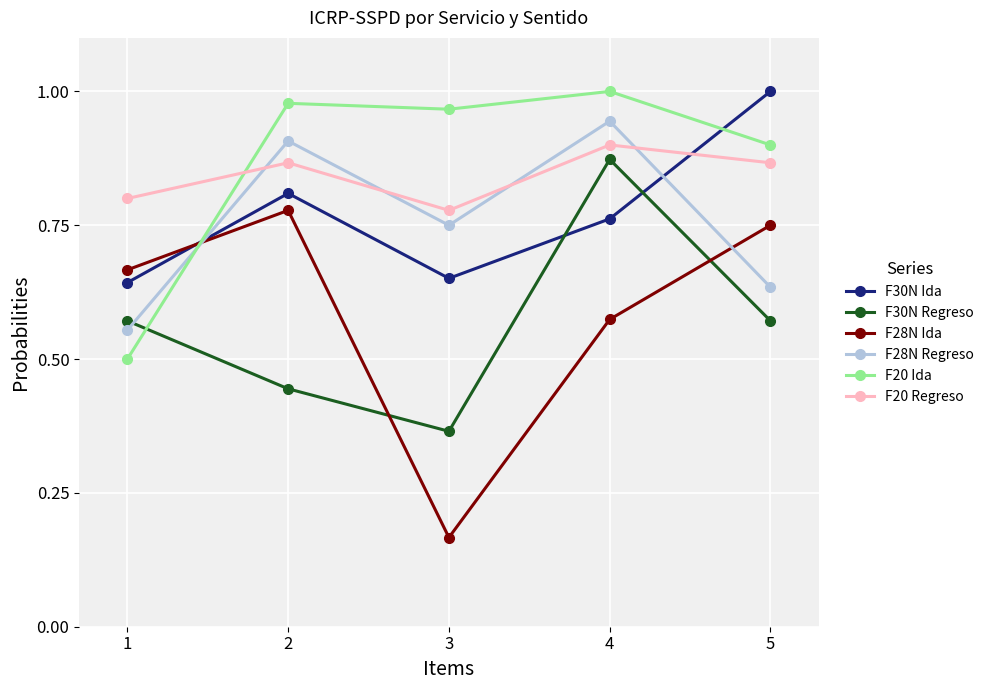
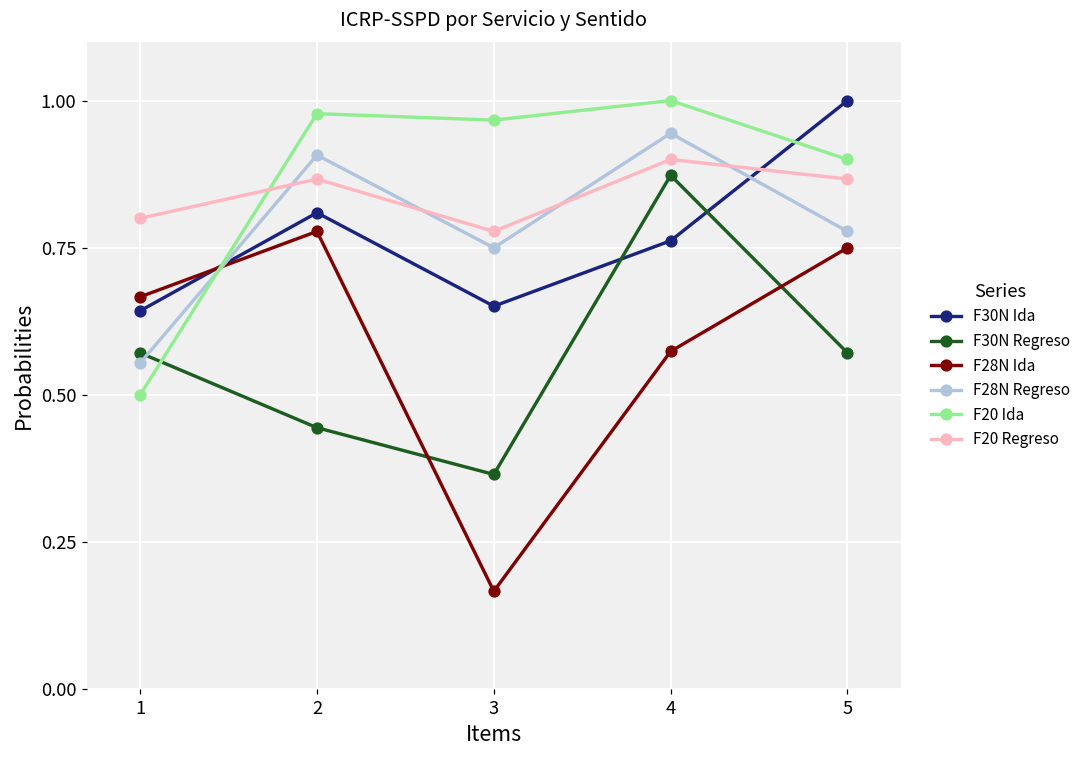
F28N Regreso, 5: 0.63 -> 0.78
